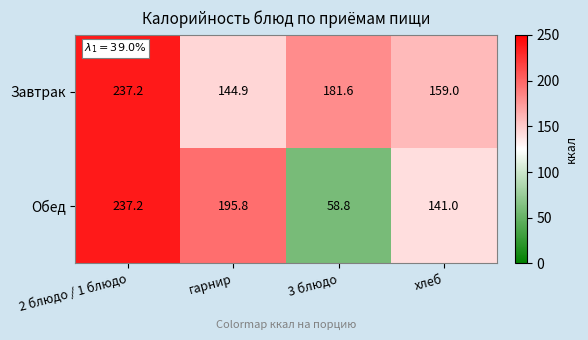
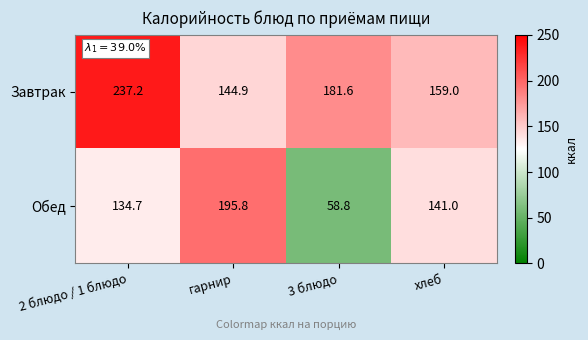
Обед, 2 блюдо / 1 блюдо: 237.2 -> 134.7
